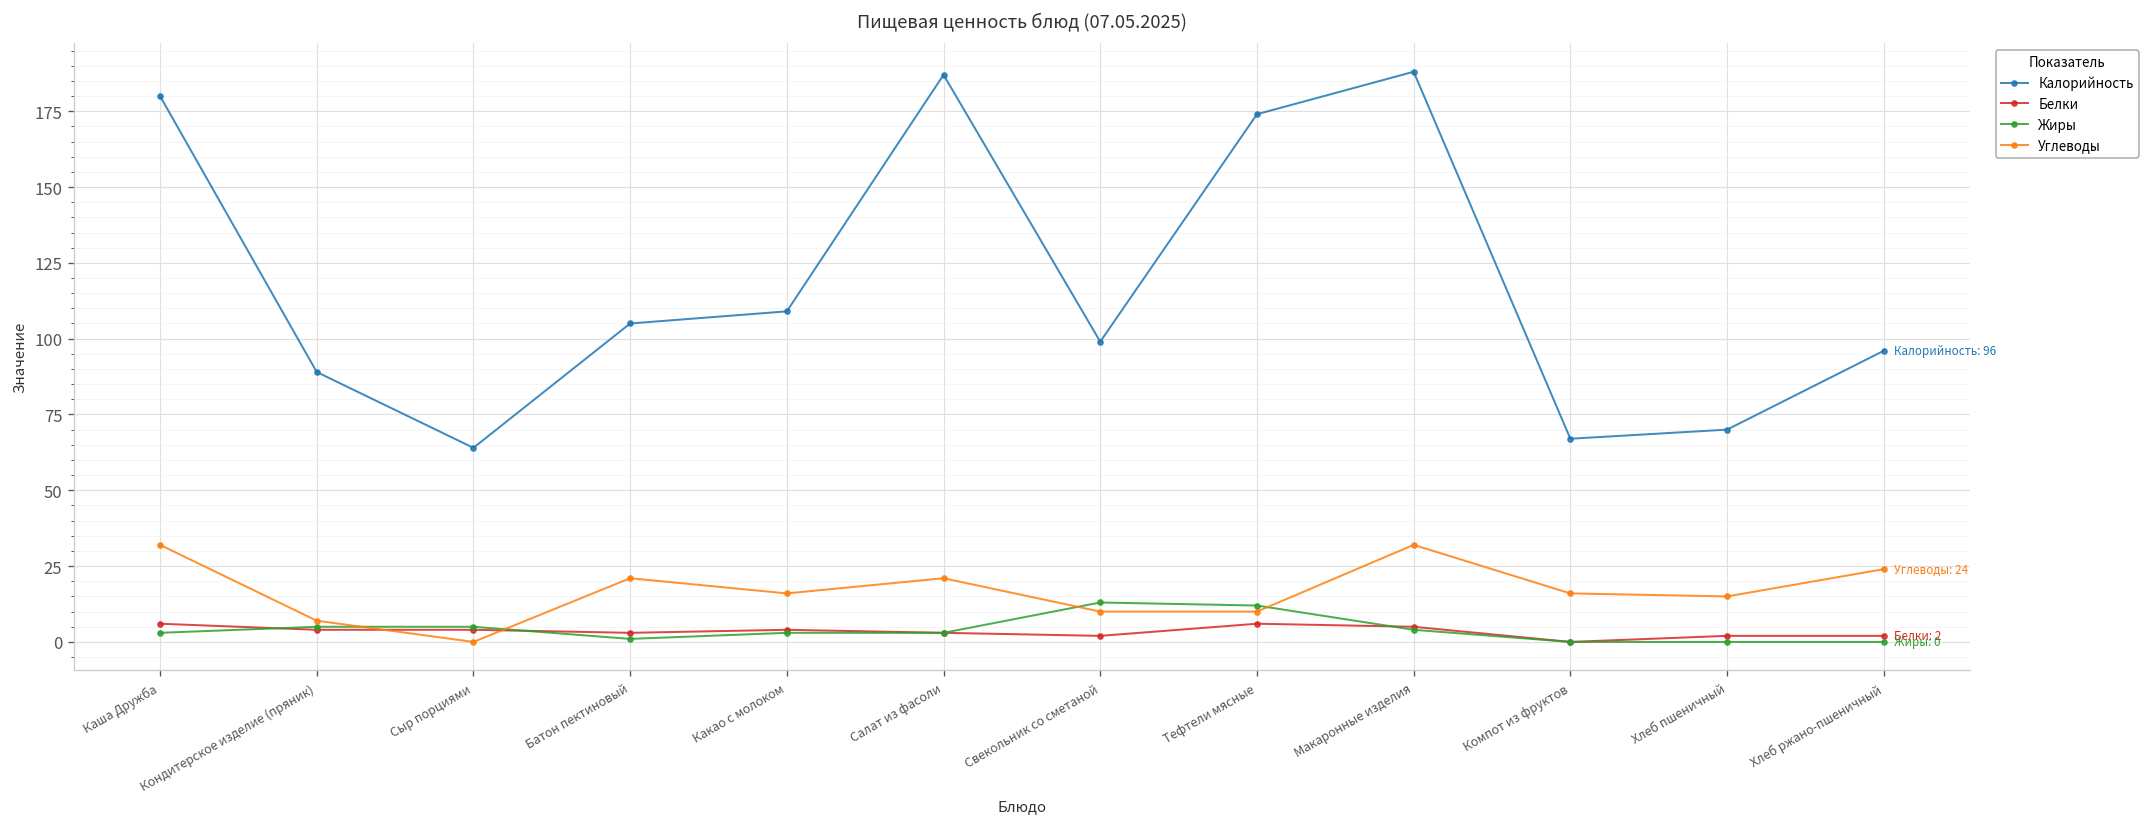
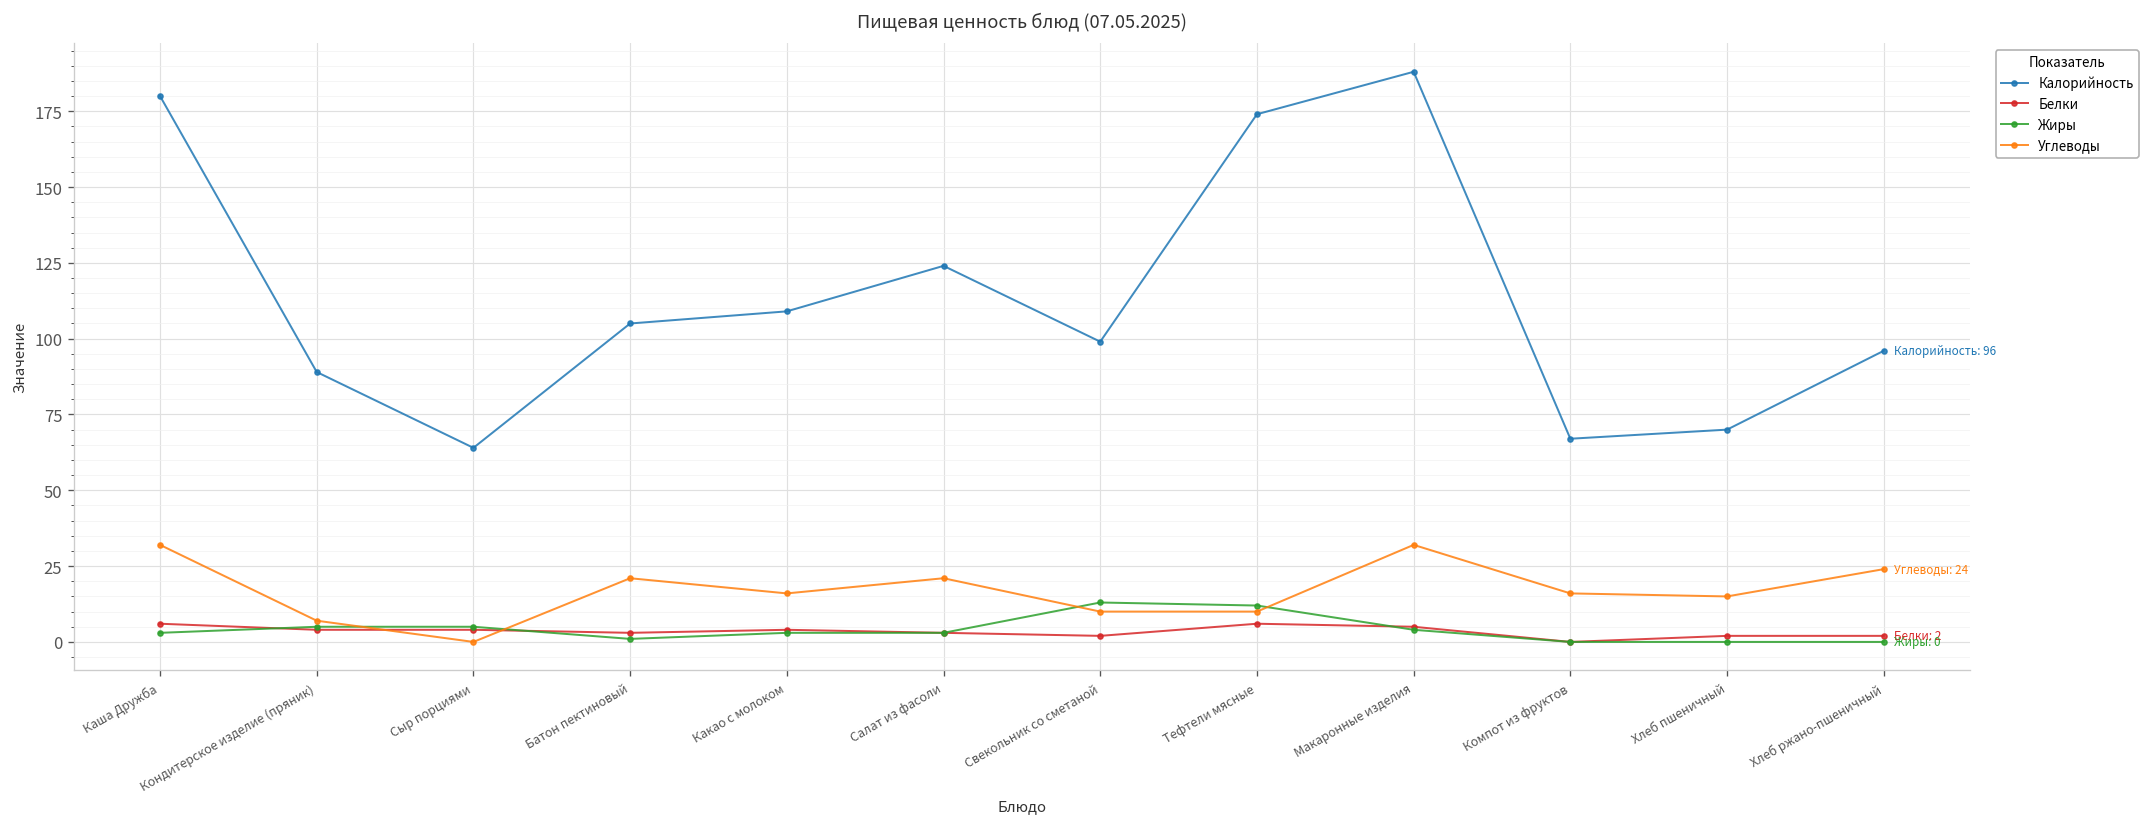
Калорийность, Салат из фасоли: 187 -> 124
